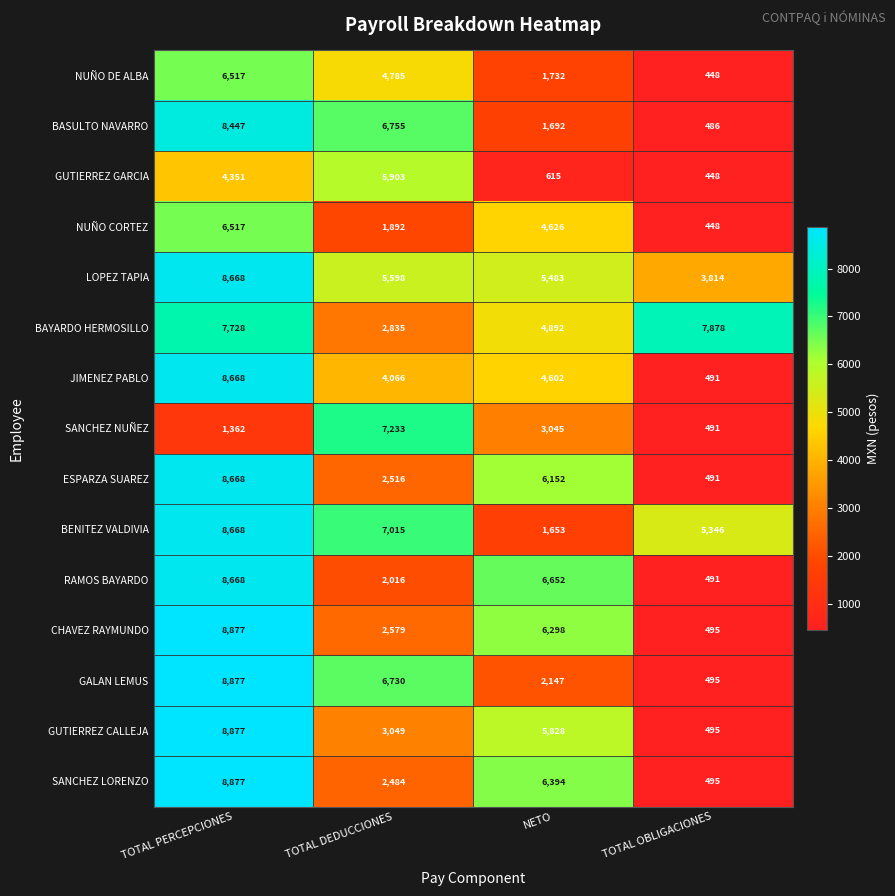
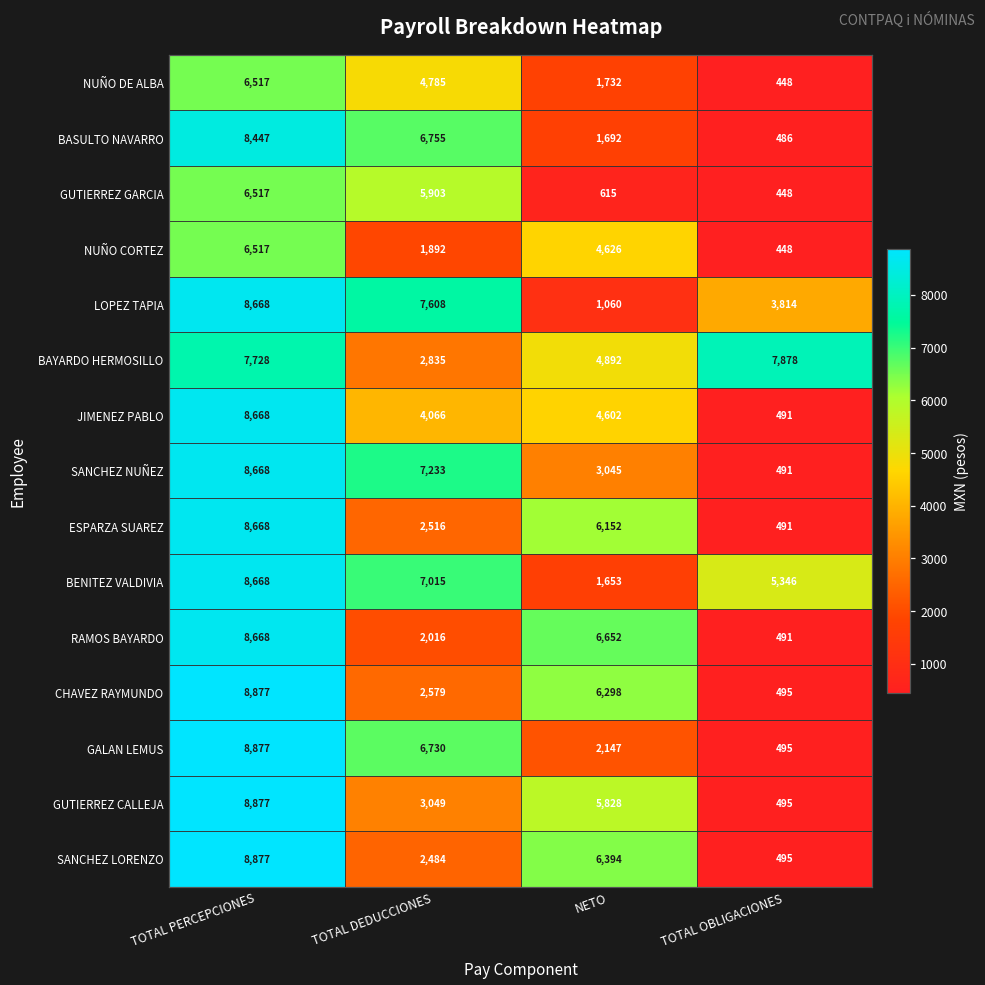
GUTIERREZ GARCIA, TOTAL PERCEPCIONES: 4,351 -> 6,517
LOPEZ TAPIA, TOTAL DEDUCCIONES: 5,598 -> 7,608
LOPEZ TAPIA, NETO: 5,483 -> 1,060
SANCHEZ NUÑEZ, TOTAL PERCEPCIONES: 1,362 -> 8,668
